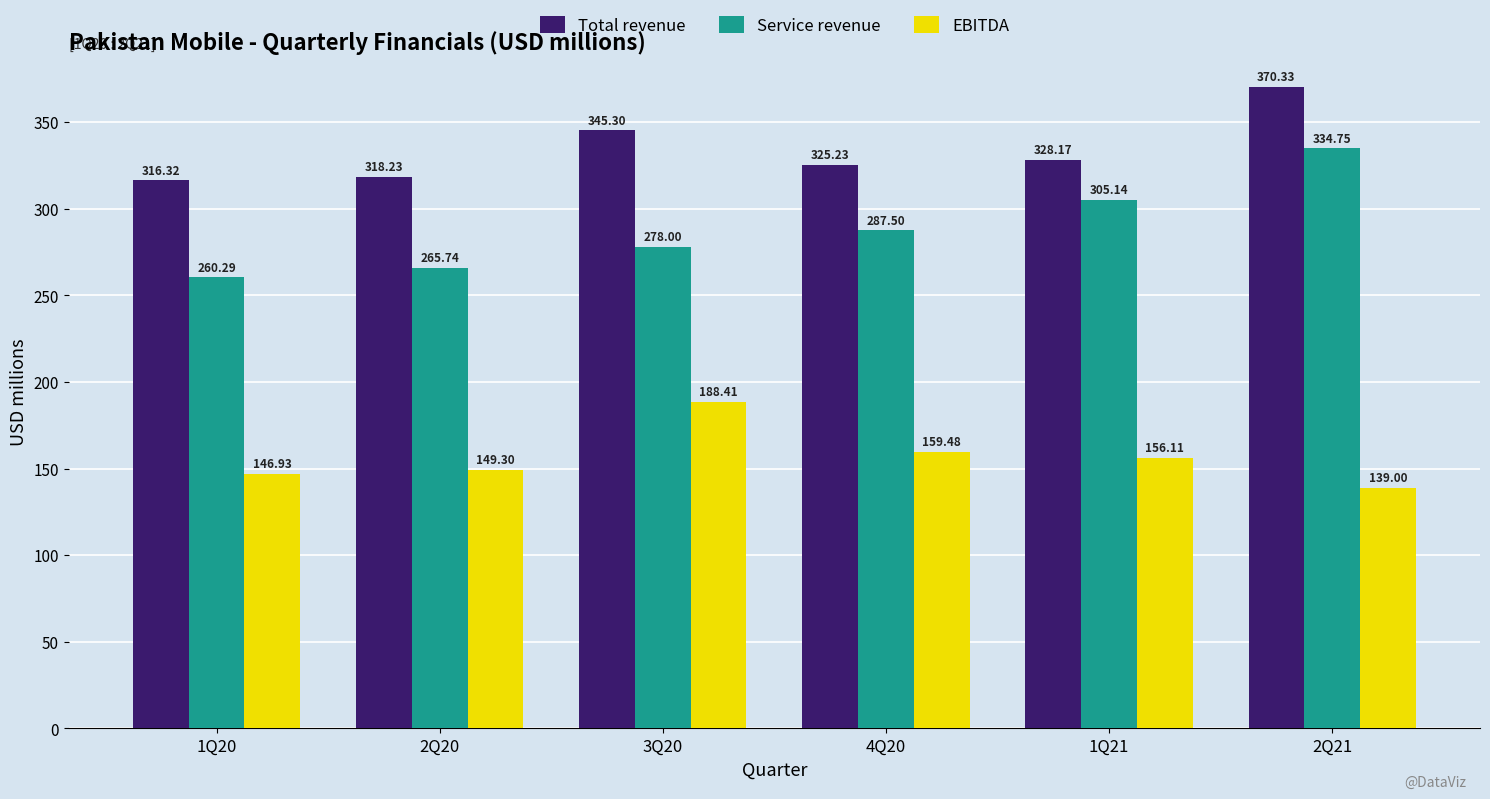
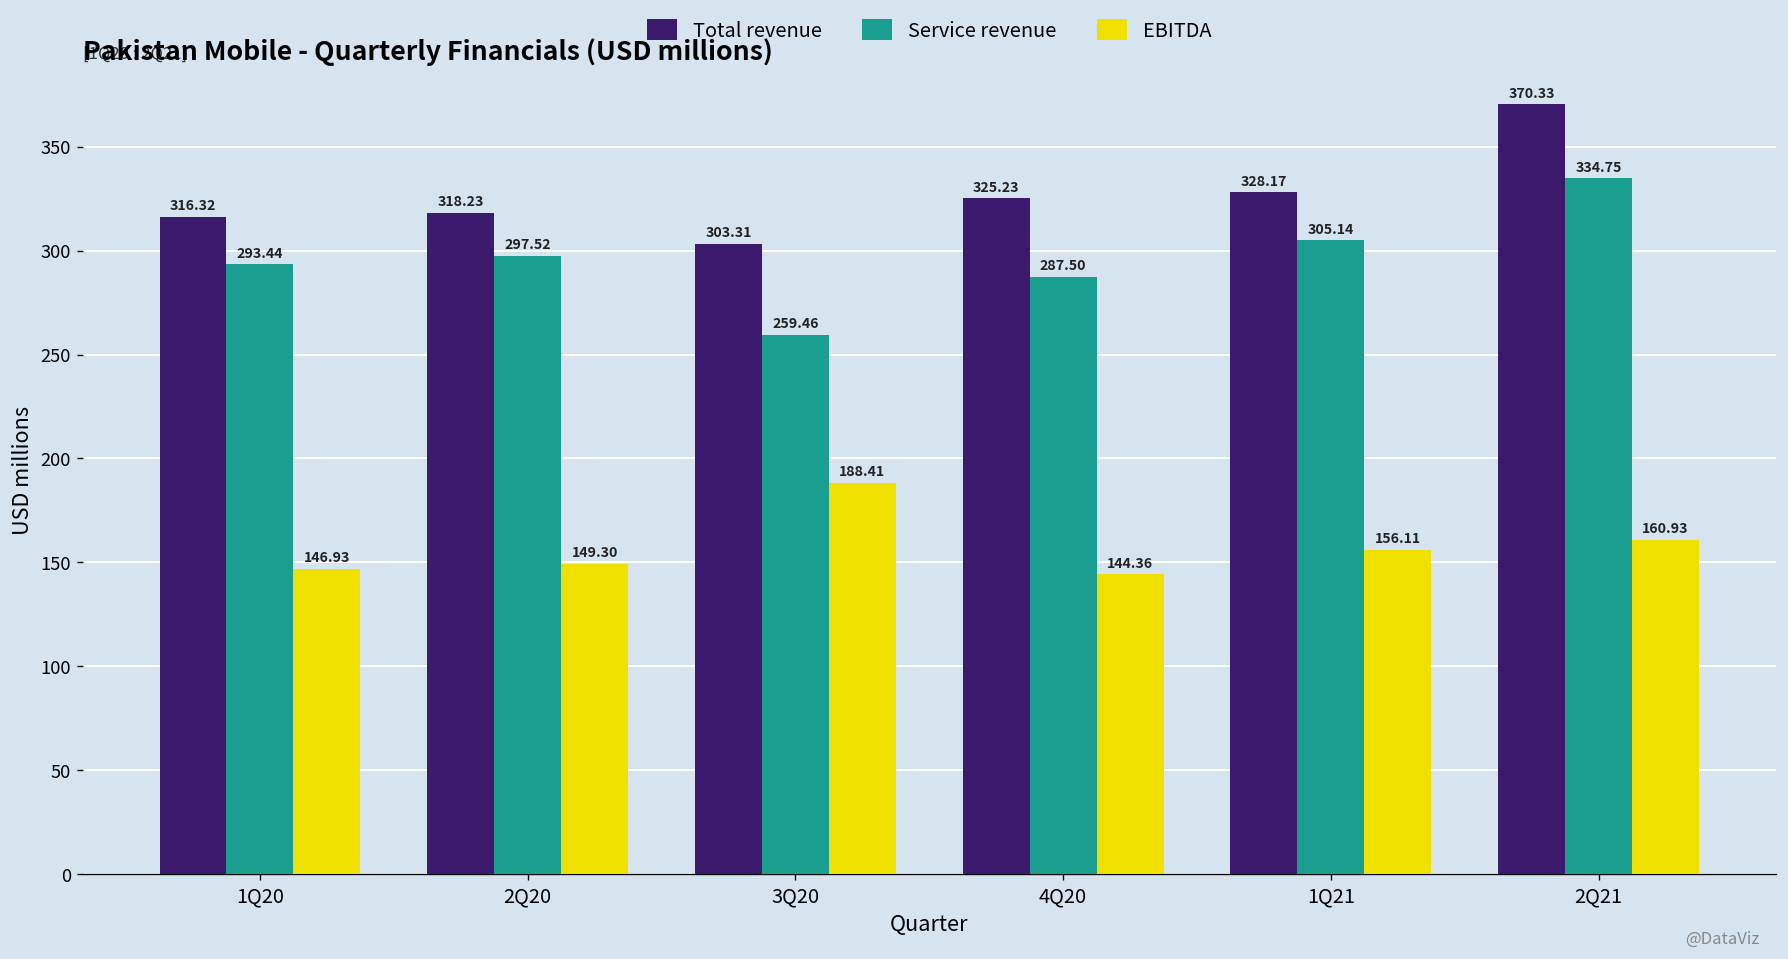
Service revenue, 1Q20: 260.29 -> 293.44
Service revenue, 2Q20: 265.74 -> 297.52
Total revenue, 3Q20: 345.30 -> 303.31
Service revenue, 3Q20: 278.00 -> 259.46
EBITDA, 4Q20: 159.48 -> 144.36
EBITDA, 2Q21: 139.00 -> 160.93
